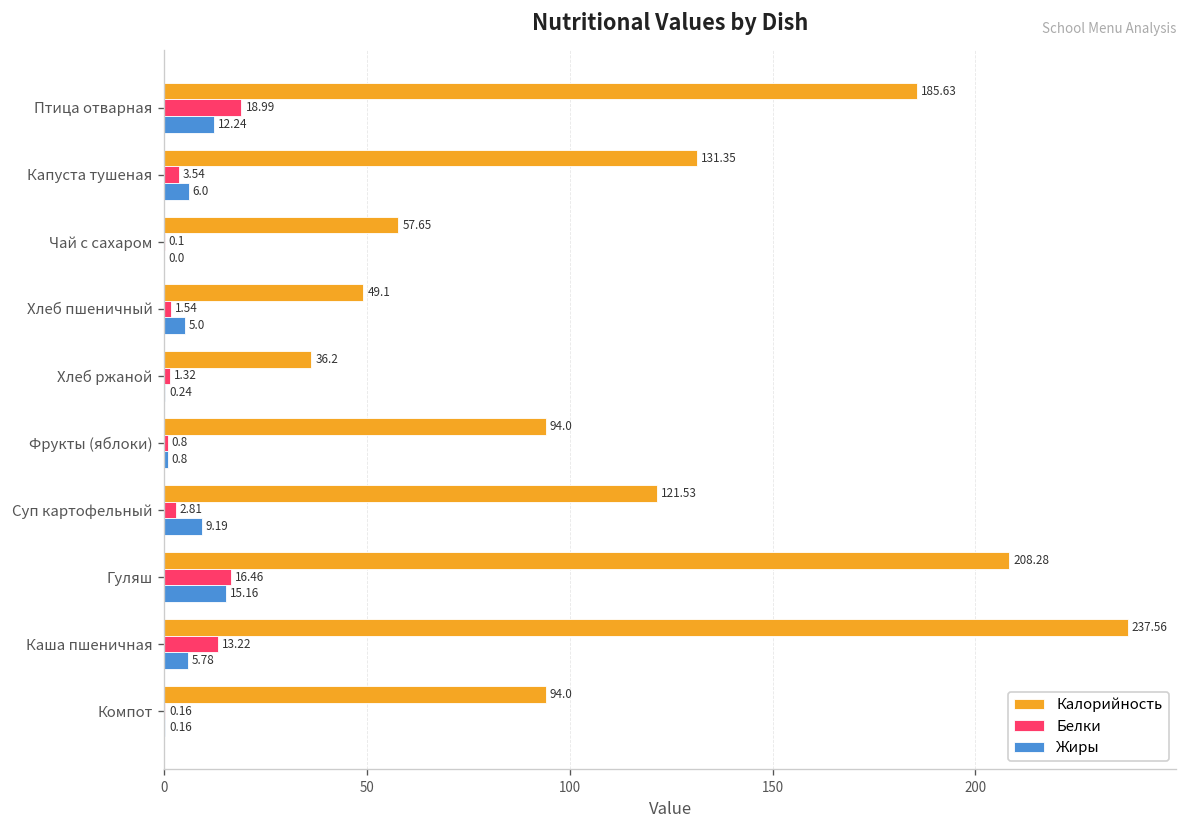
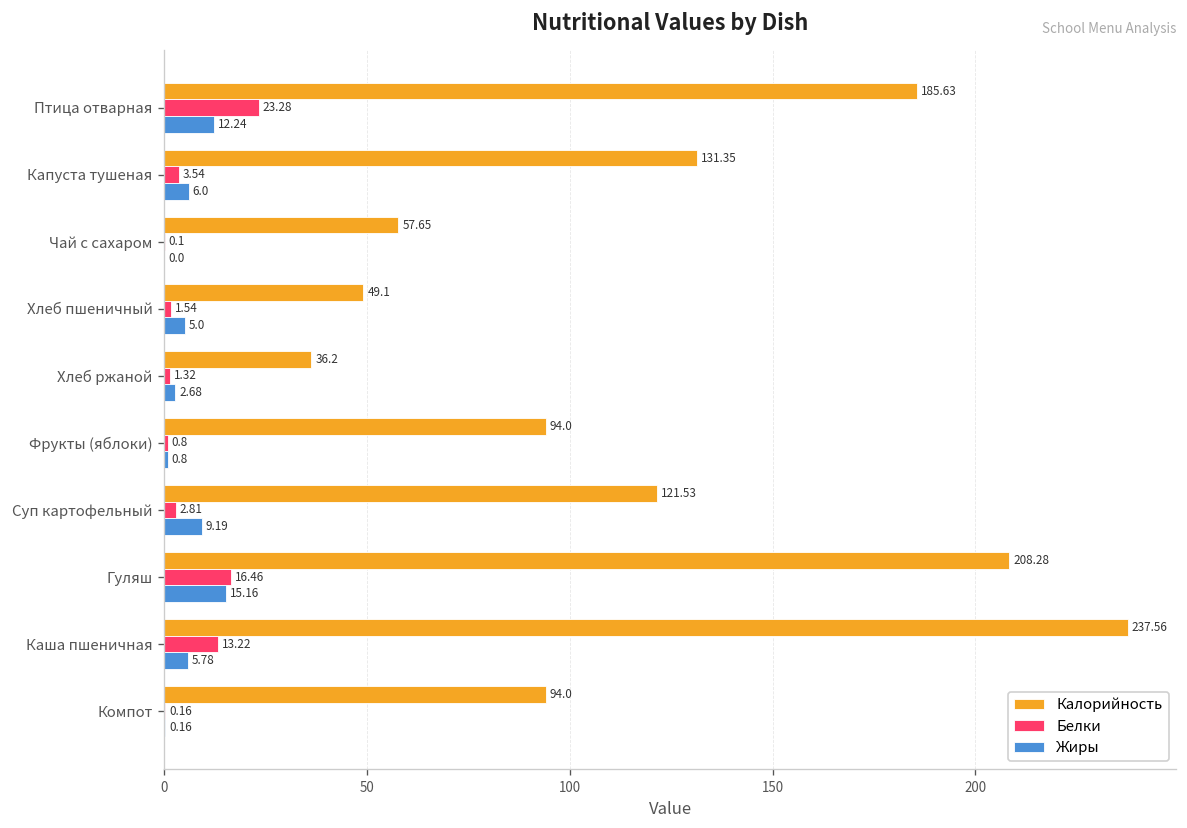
Белки, Птица отварная: 18.99 -> 23.28
Жиры, Хлеб ржаной: 0.24 -> 2.68
